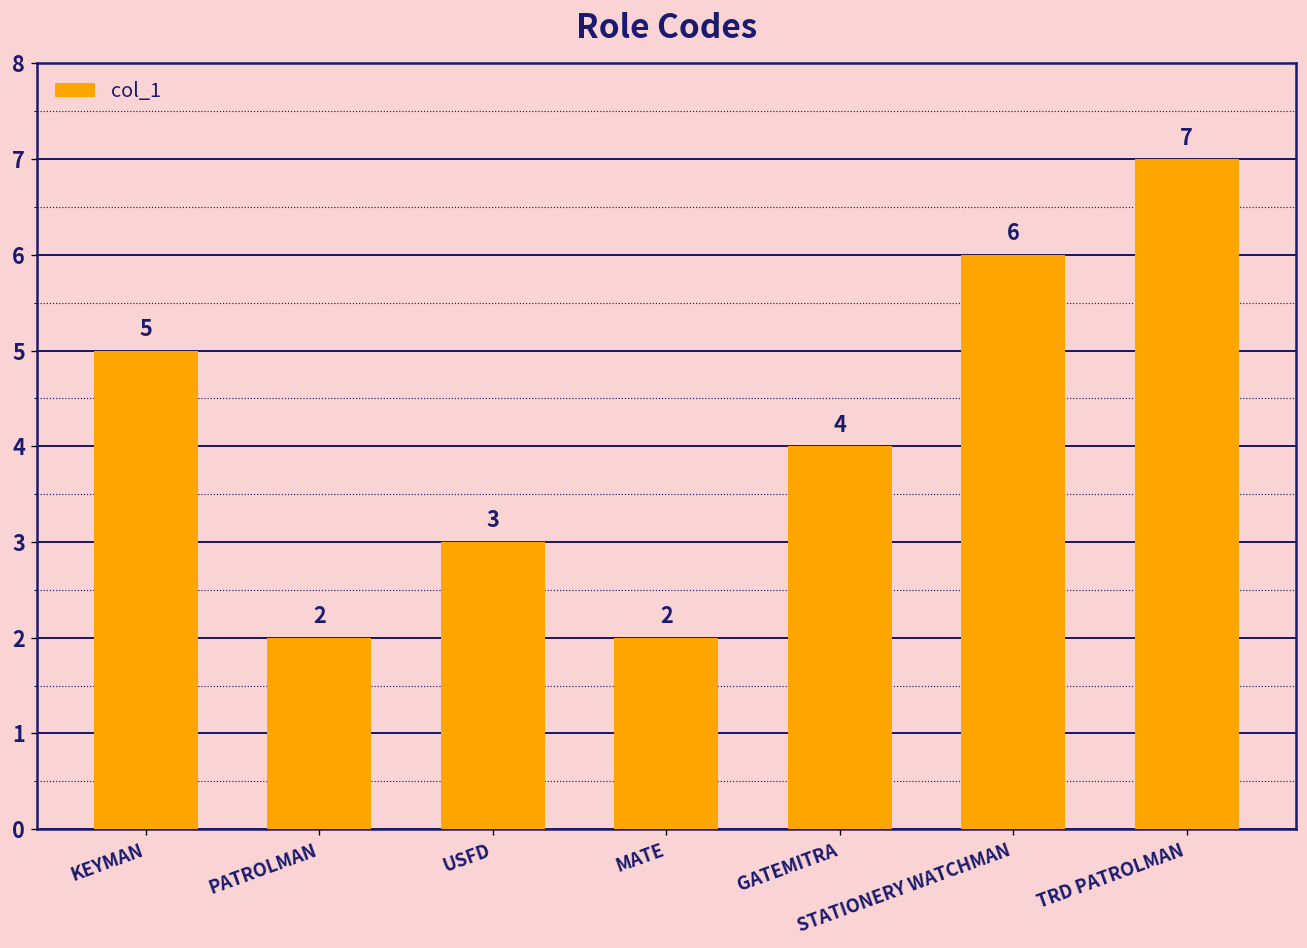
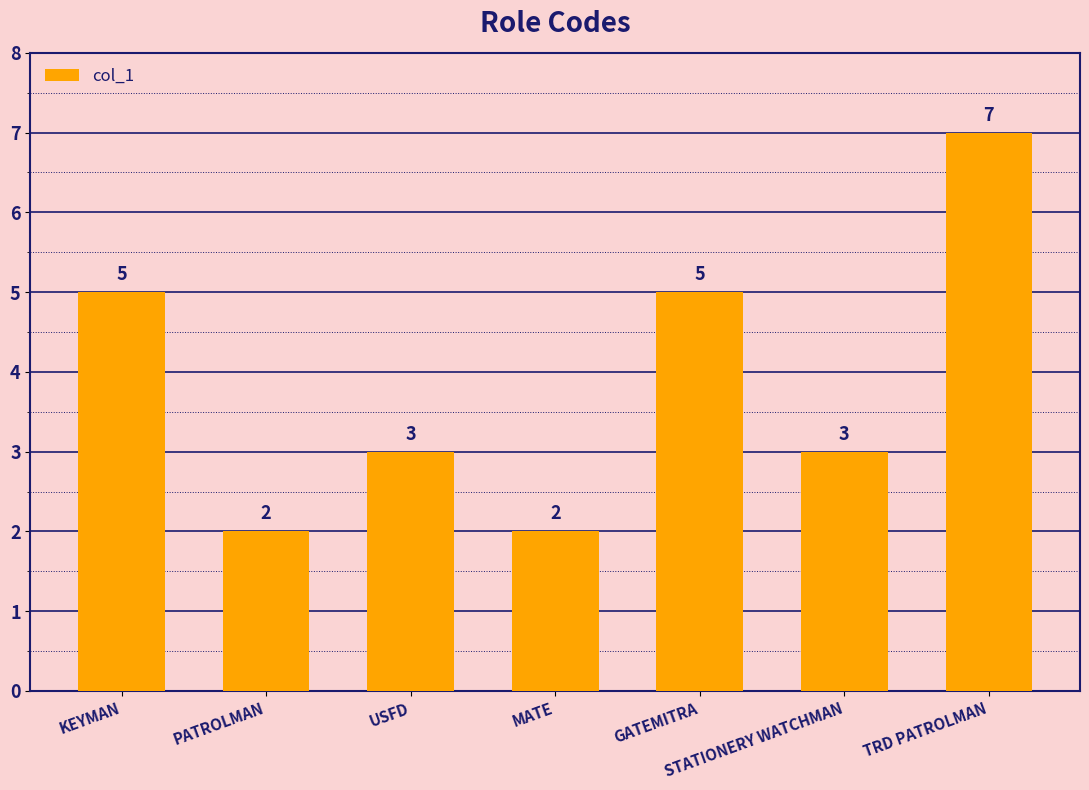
GATEMITRA: 4 -> 5
STATIONERY WATCHMAN: 6 -> 3
